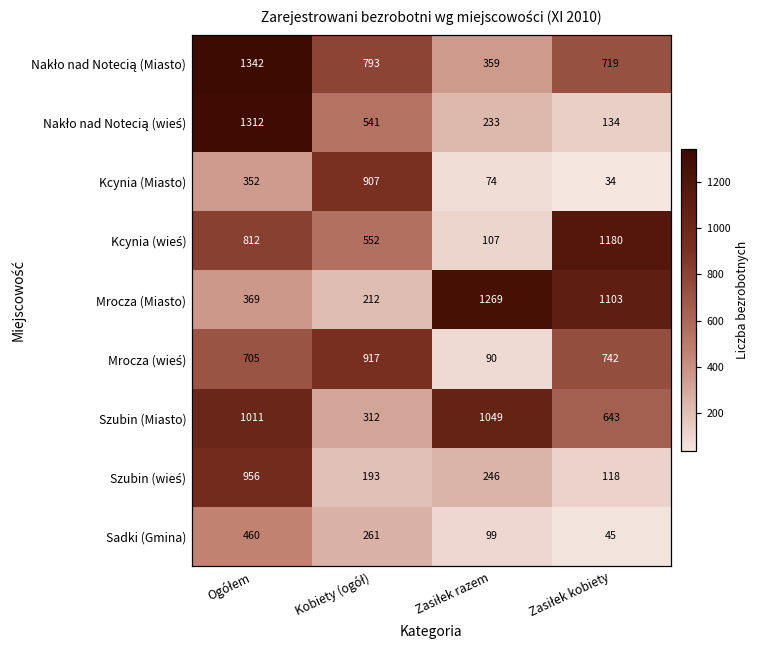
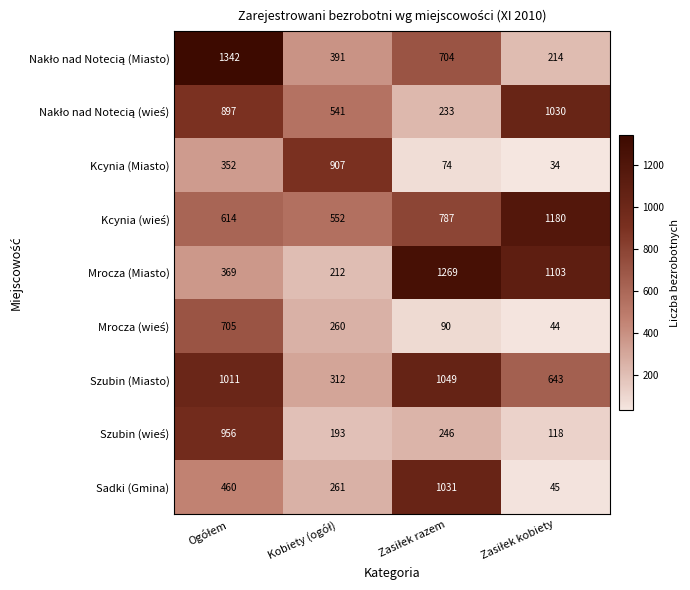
Nakło nad Notecią (Miasto), Kobiety (ogół): 793 -> 391
Nakło nad Notecią (Miasto), Zasiłek razem: 359 -> 704
Nakło nad Notecią (Miasto), Zasiłek kobiety: 719 -> 214
Nakło nad Notecią (wieś), Ogółem: 1312 -> 897
Nakło nad Notecią (wieś), Zasiłek kobiety: 134 -> 1030
Kcynia (wieś), Ogółem: 812 -> 614
Kcynia (wieś), Zasiłek razem: 107 -> 787
Mrocza (wieś), Kobiety (ogół): 917 -> 260
Mrocza (wieś), Zasiłek kobiety: 742 -> 44
Sadki (Gmina), Zasiłek razem: 99 -> 1031
